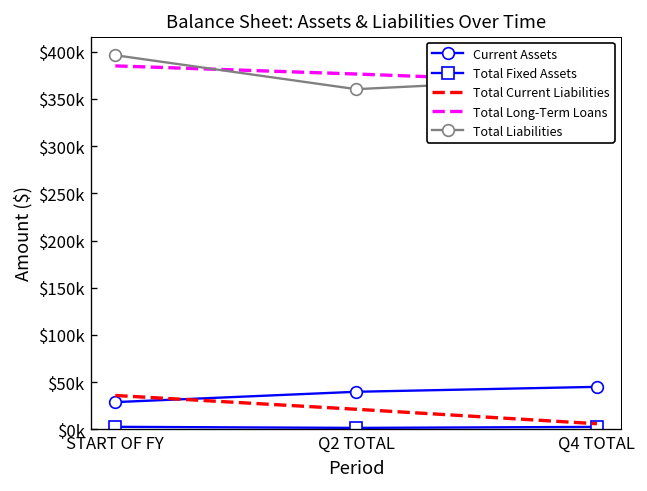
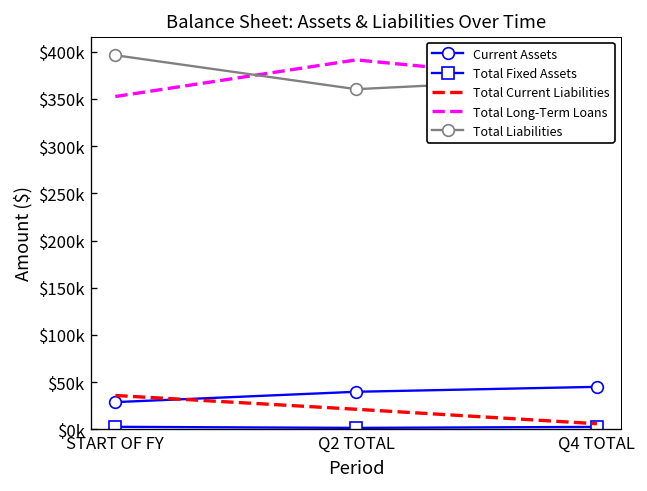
Total Long-Term Loans, START OF FY: $390000 -> $350000
Total Long-Term Loans, Q2 TOTAL: $380000 -> $390000
